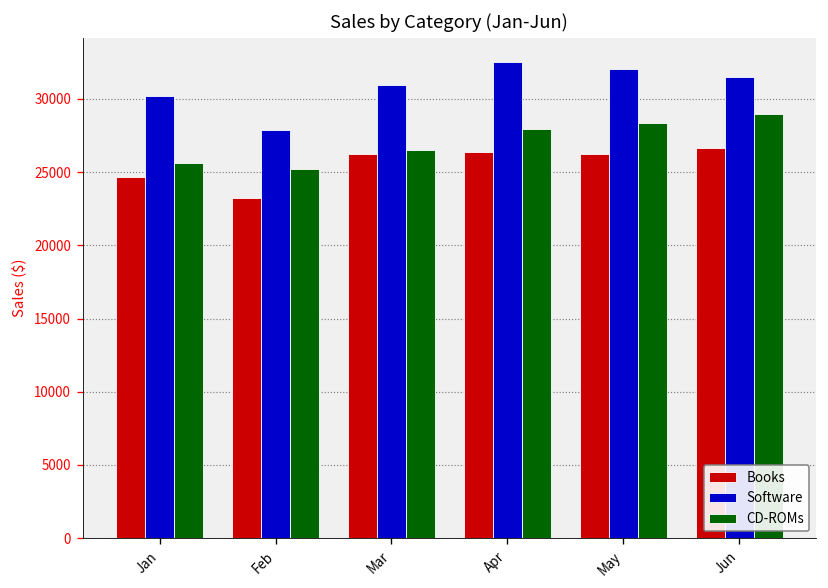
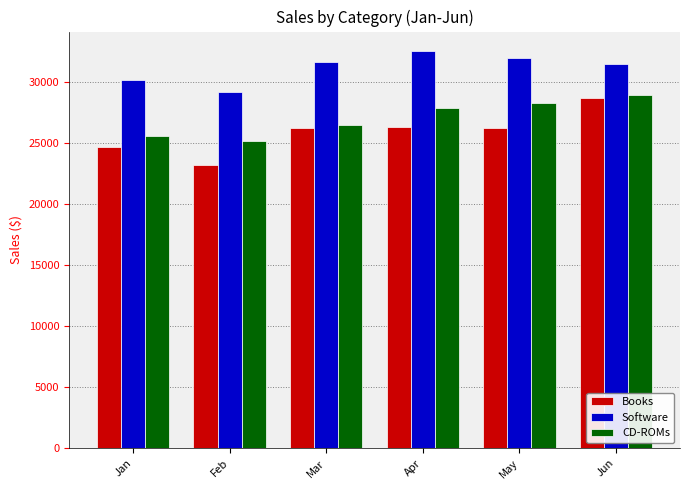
Software, Feb: 27900 -> 29200
Software, Mar: 31000 -> 31700
Books, Jun: 26700 -> 28800
